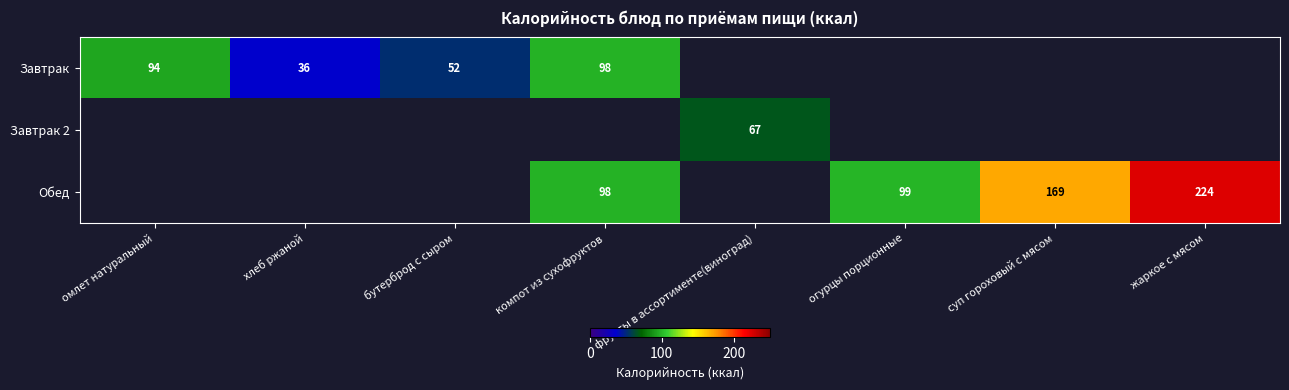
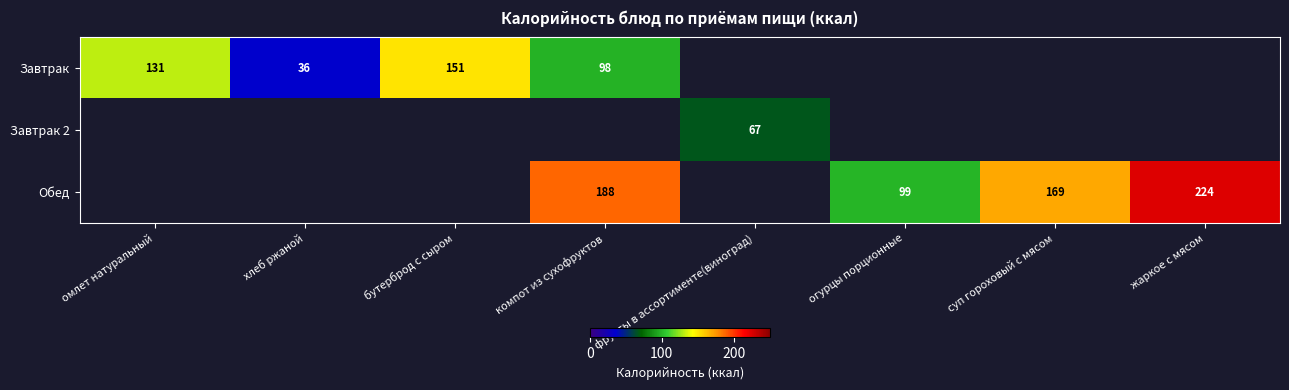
Завтрак, омлет натуральный: 94 -> 131
Завтрак, бутерброд с сыром: 52 -> 151
Обед, компот из сухофруктов: 98 -> 188
